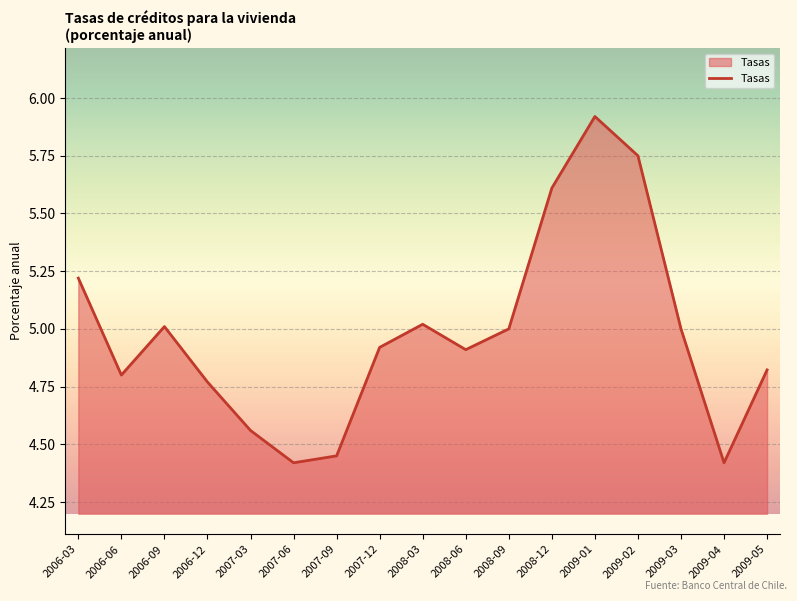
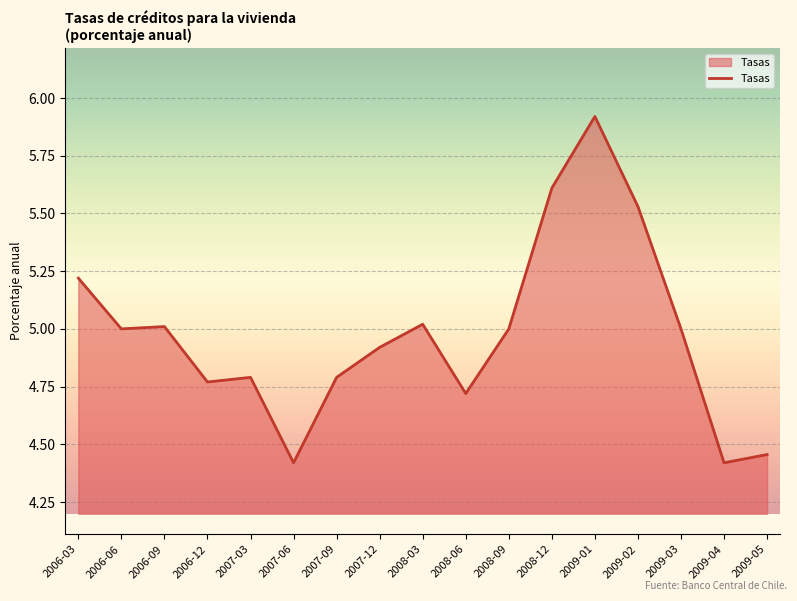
2006-06: 4.8 -> 5.0
2007-03: 4.56 -> 4.79
2007-09: 4.45 -> 4.79
2008-06: 4.91 -> 4.72
2009-02: 5.75 -> 5.53
2009-05: 4.82 -> 4.46
